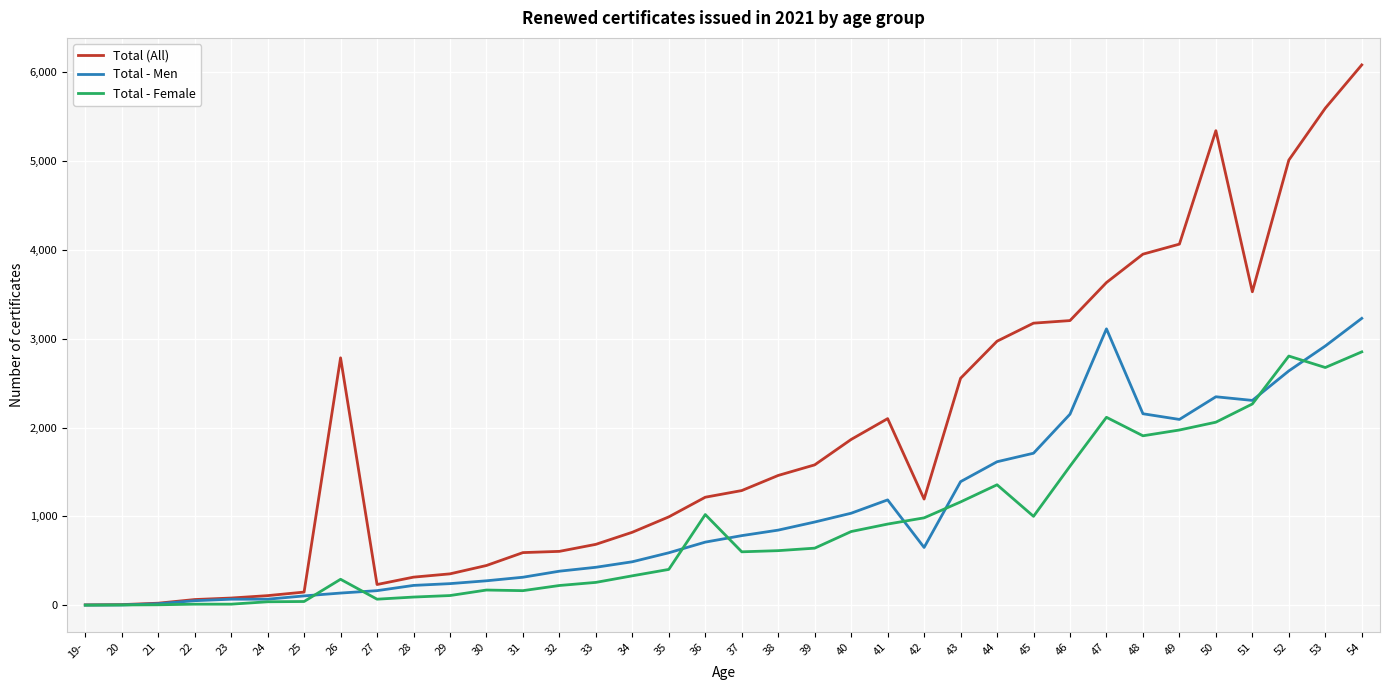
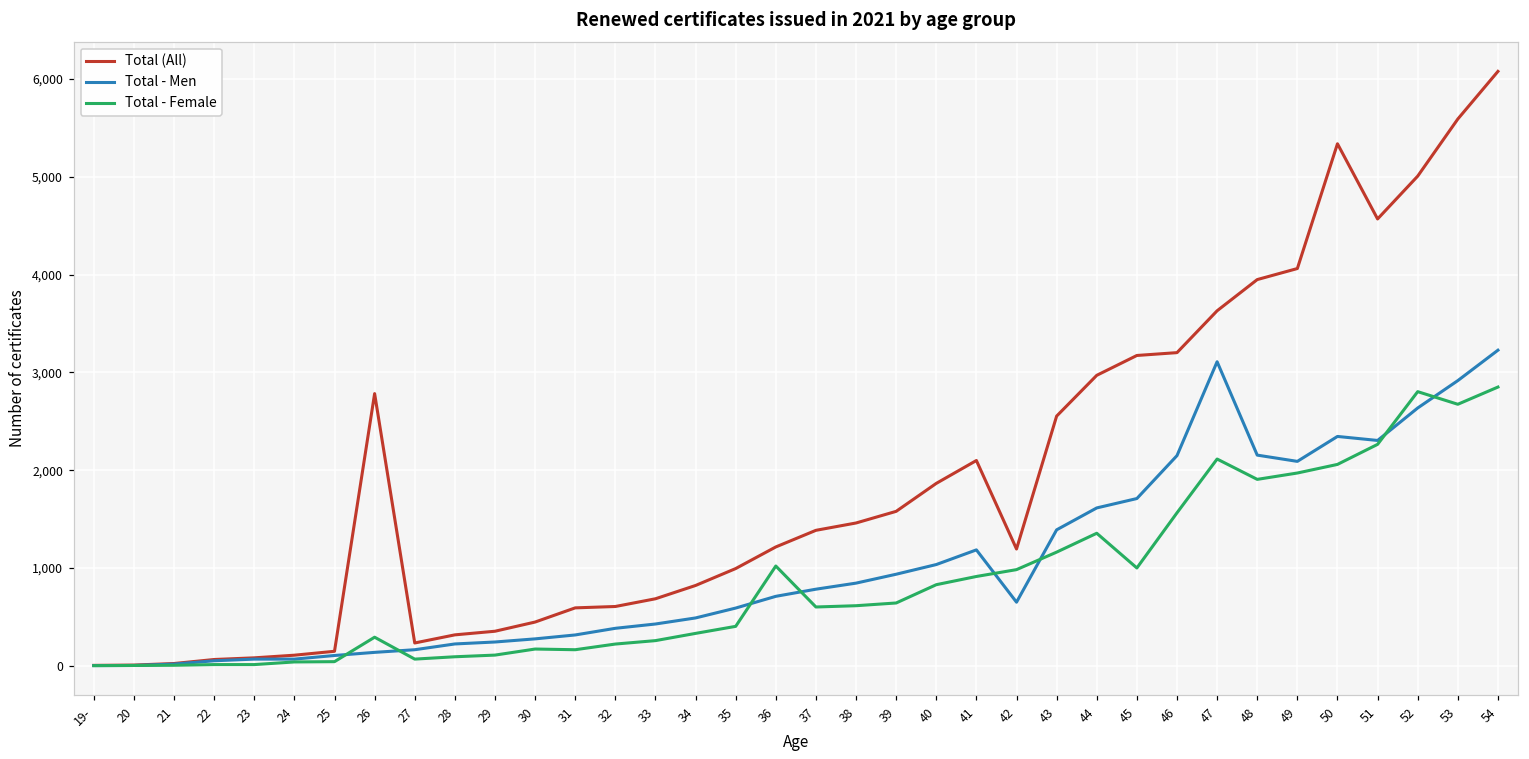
Total (All), 37: 1,300 -> 1,400
Total (All), 51: 3,500 -> 4,600
